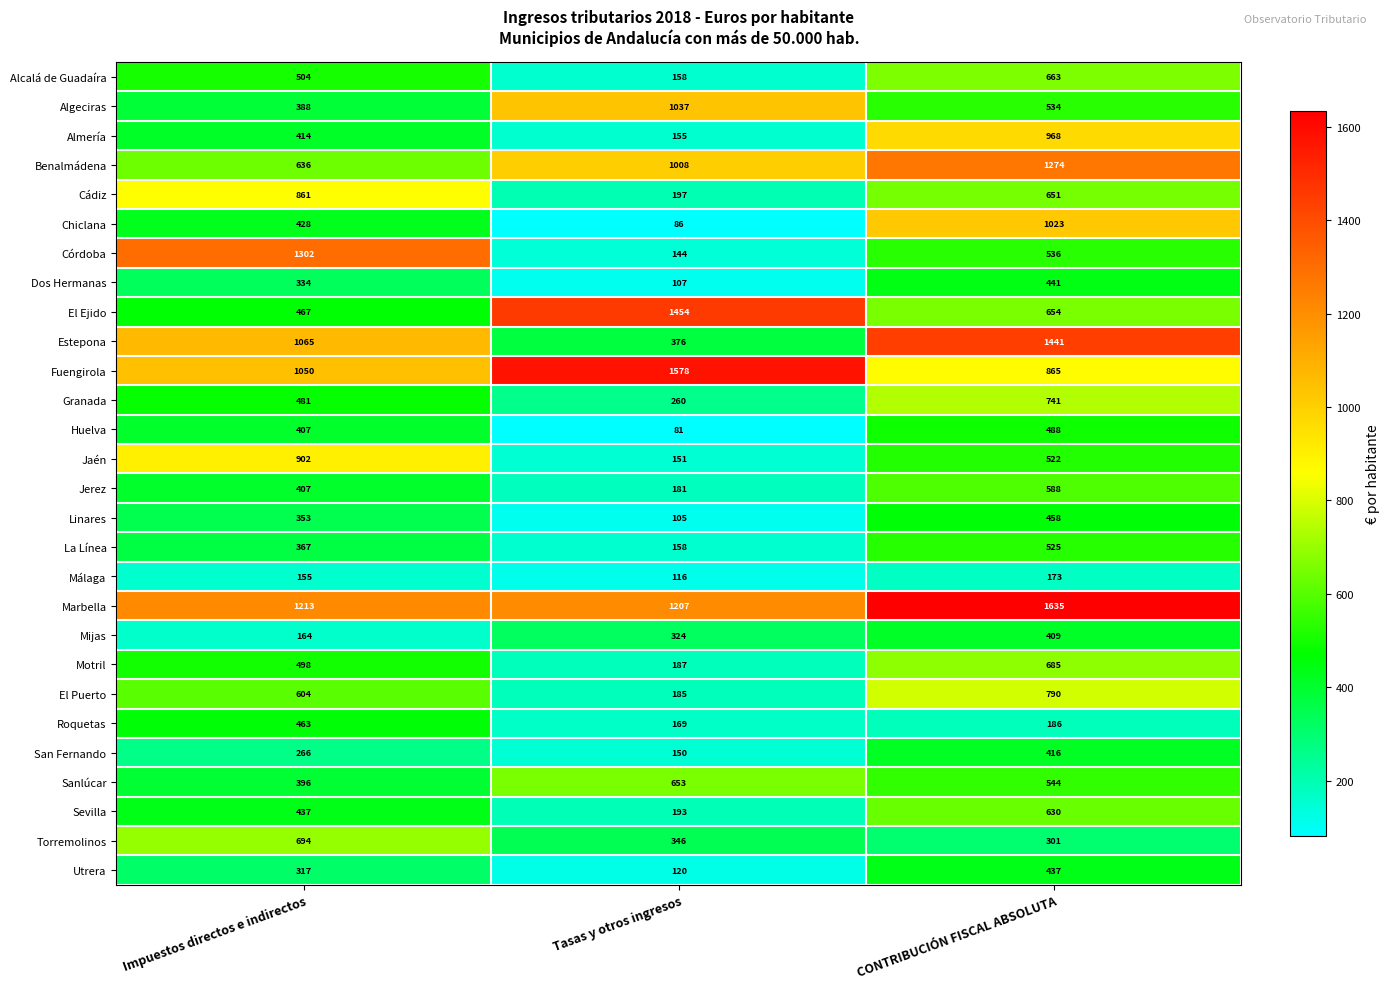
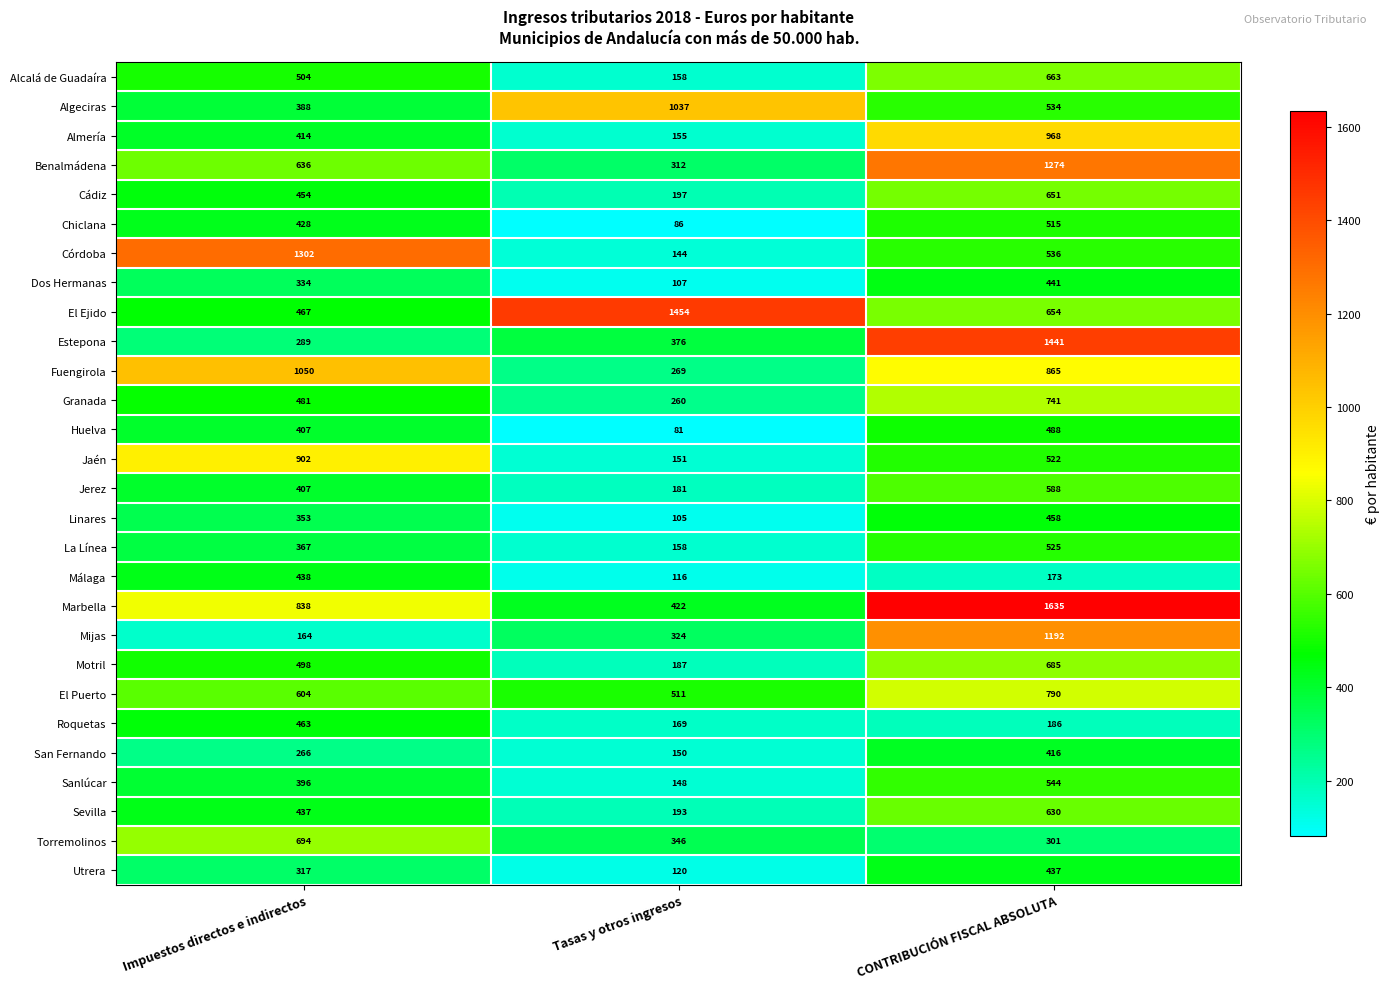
Benalmádena, Tasas y otros ingresos: 1008 -> 312
Cádiz, Impuestos directos e indirectos: 861 -> 454
Chiclana, CONTRIBUCIÓN FISCAL ABSOLUTA: 1023 -> 515
Estepona, Impuestos directos e indirectos: 1065 -> 289
Fuengirola, Tasas y otros ingresos: 1578 -> 269
Málaga, Impuestos directos e indirectos: 155 -> 438
Marbella, Impuestos directos e indirectos: 1213 -> 838
Marbella, Tasas y otros ingresos: 1207 -> 422
Mijas, CONTRIBUCIÓN FISCAL ABSOLUTA: 409 -> 1192
El Puerto, Tasas y otros ingresos: 185 -> 511
Sanlúcar, Tasas y otros ingresos: 653 -> 148
